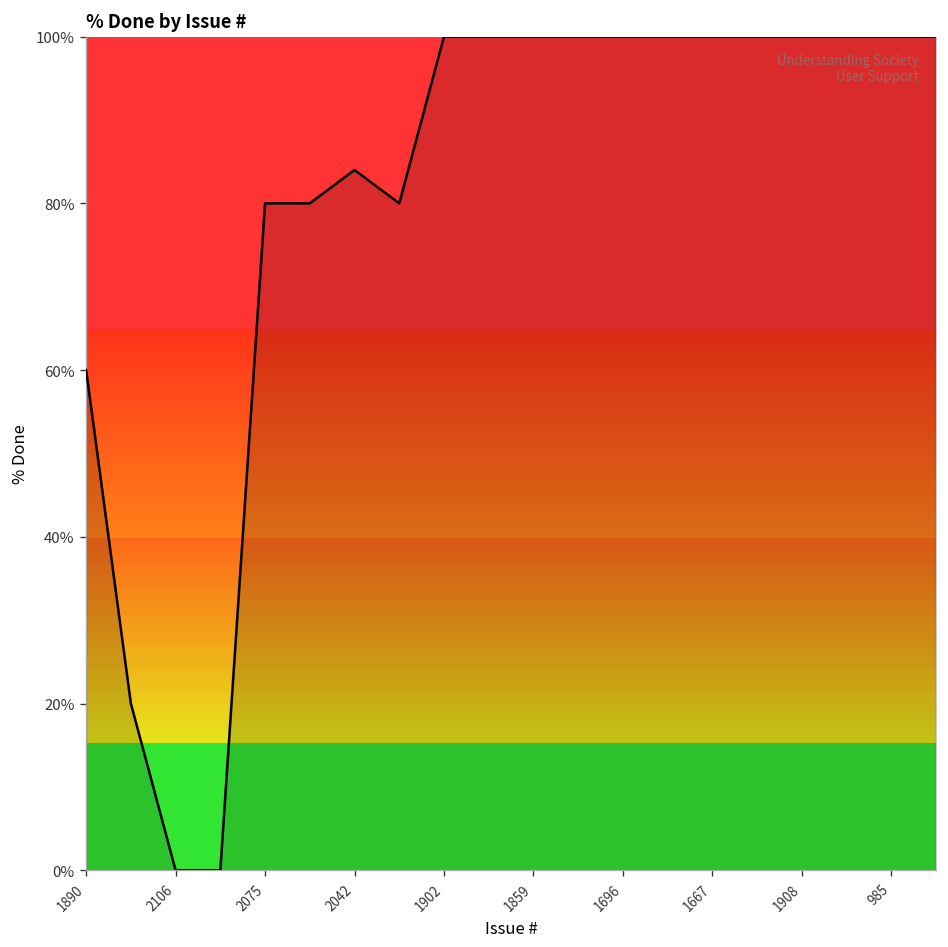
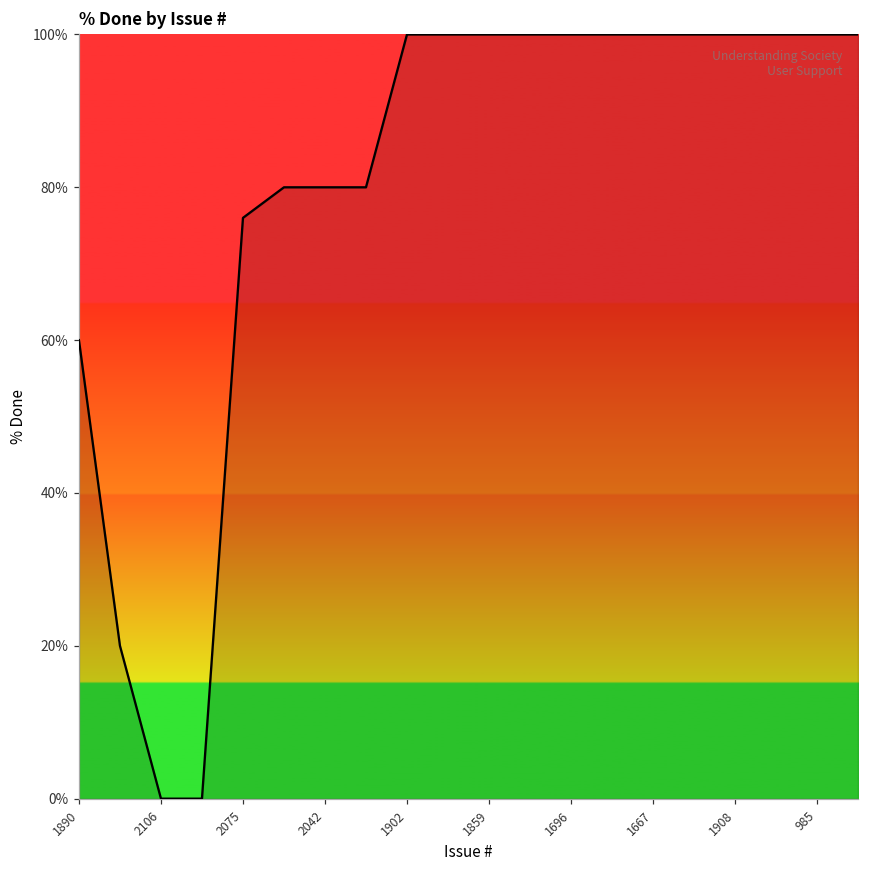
2075: 80% -> 76%
2042: 84% -> 80%
